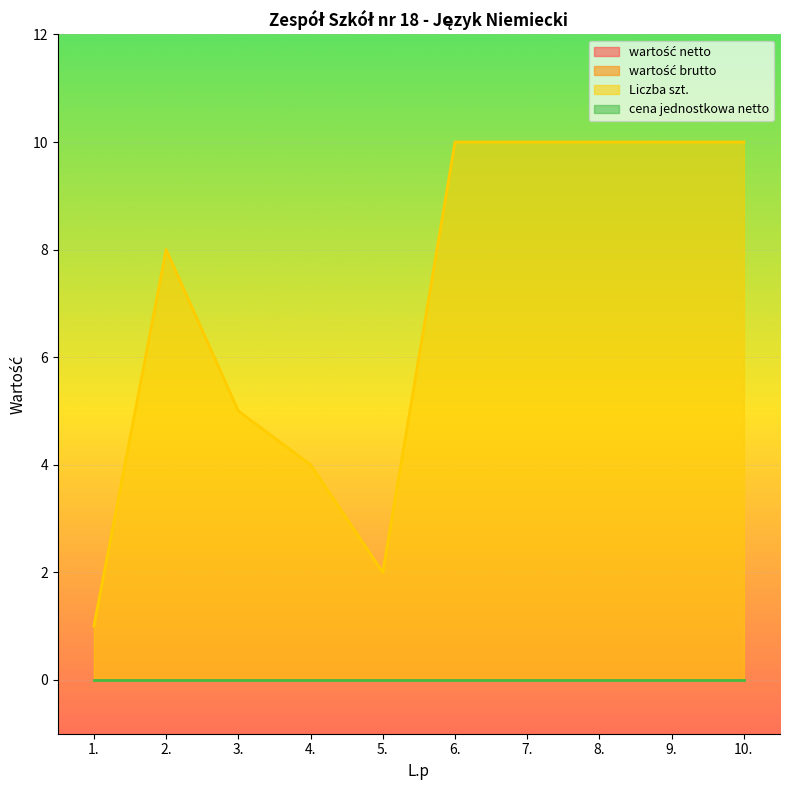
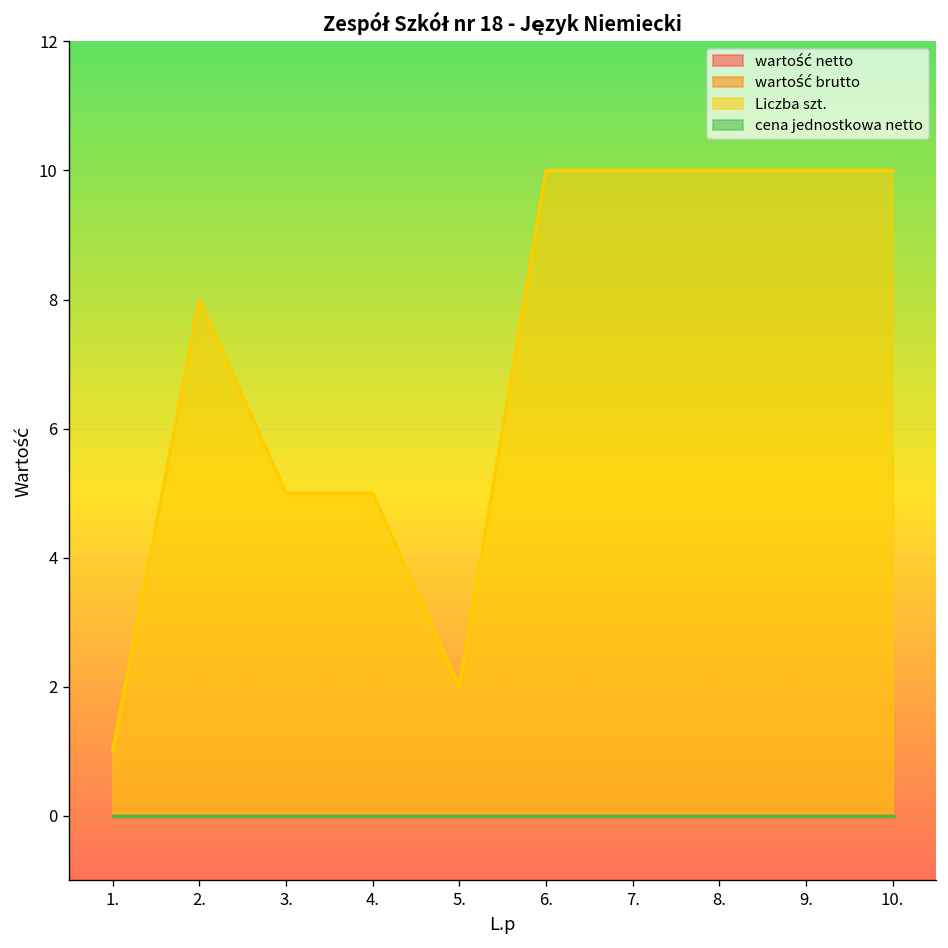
Liczba szt., 4.: 4 -> 5
